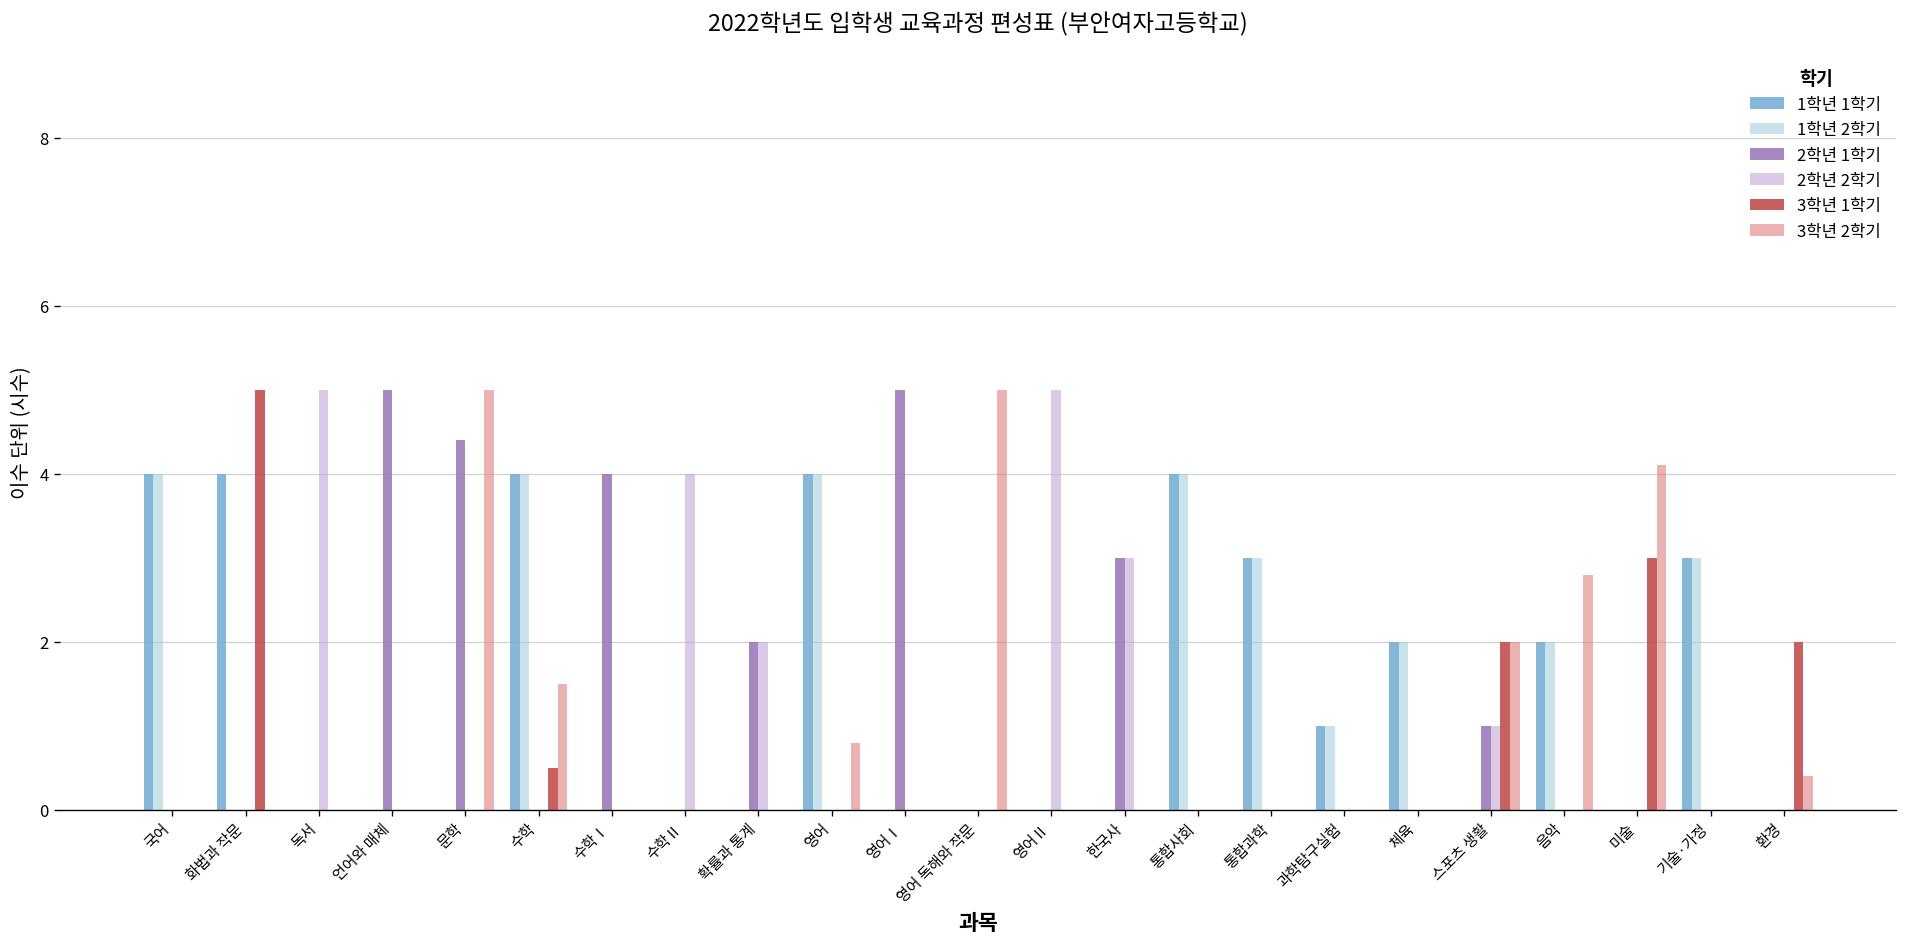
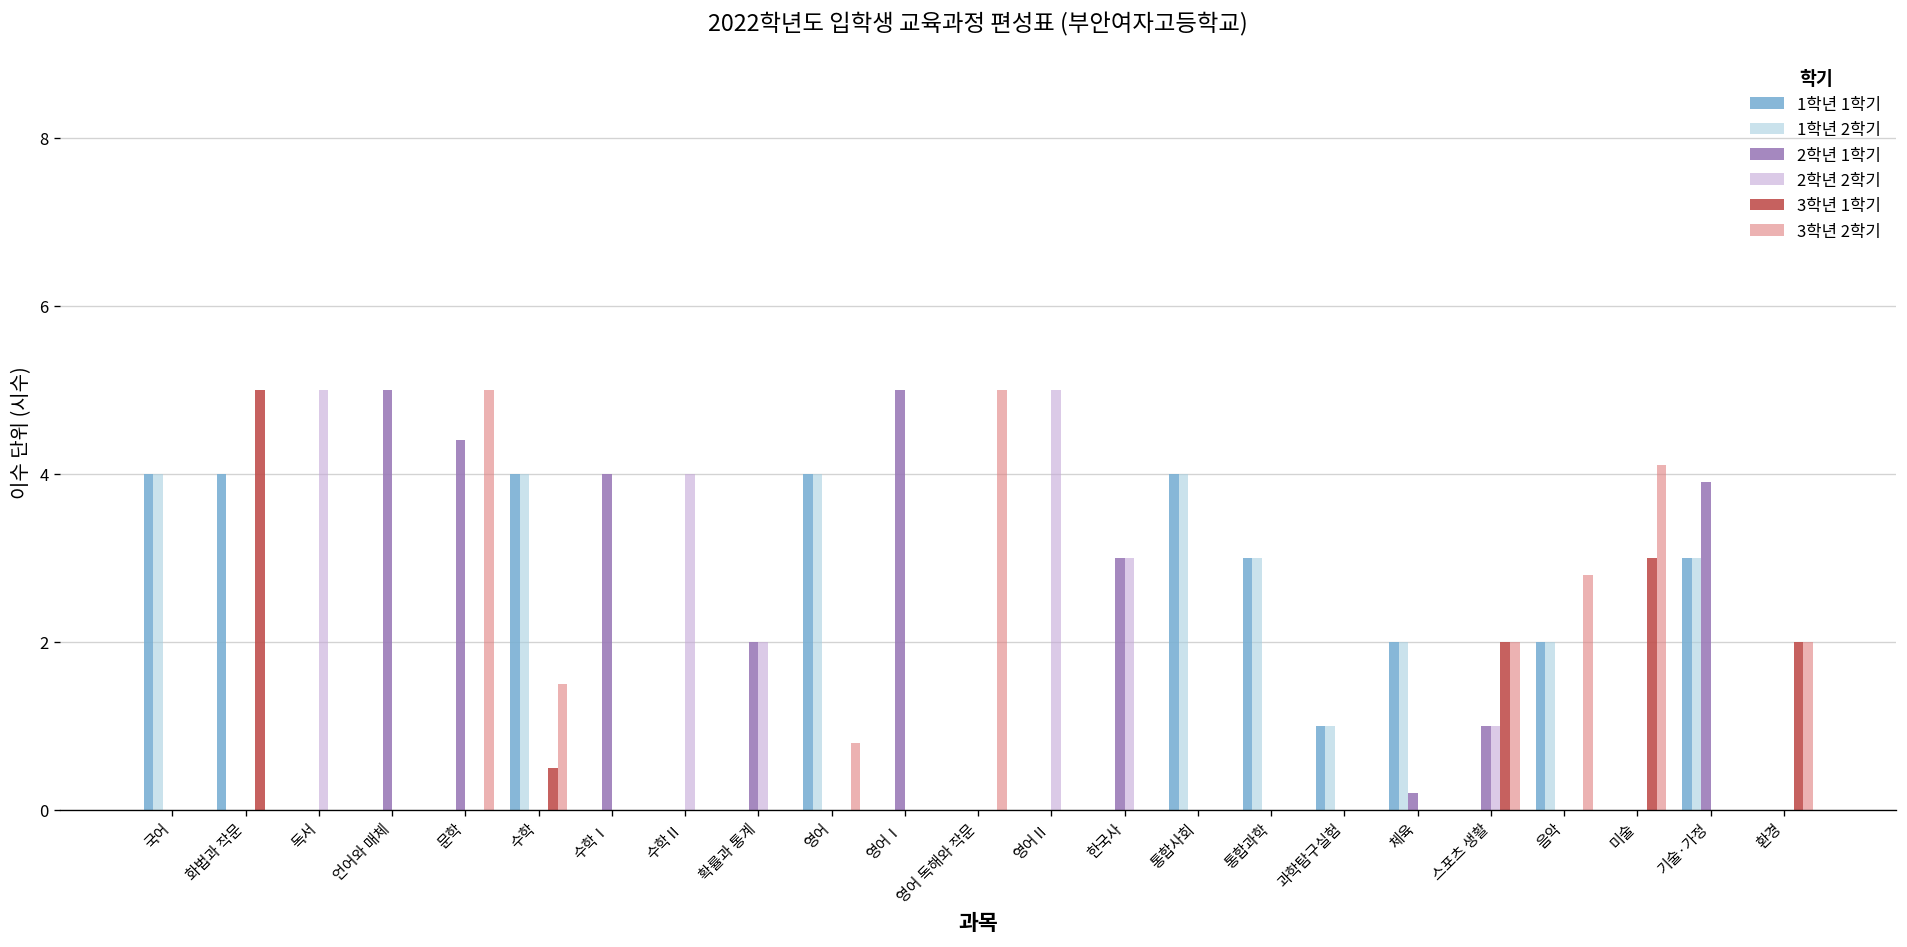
2학년 1학기, 체육: 0.0 -> 0.2
2학년 1학기, 기술·가정: 0.0 -> 3.9
3학년 2학기, 환경: 0.4 -> 2.0
